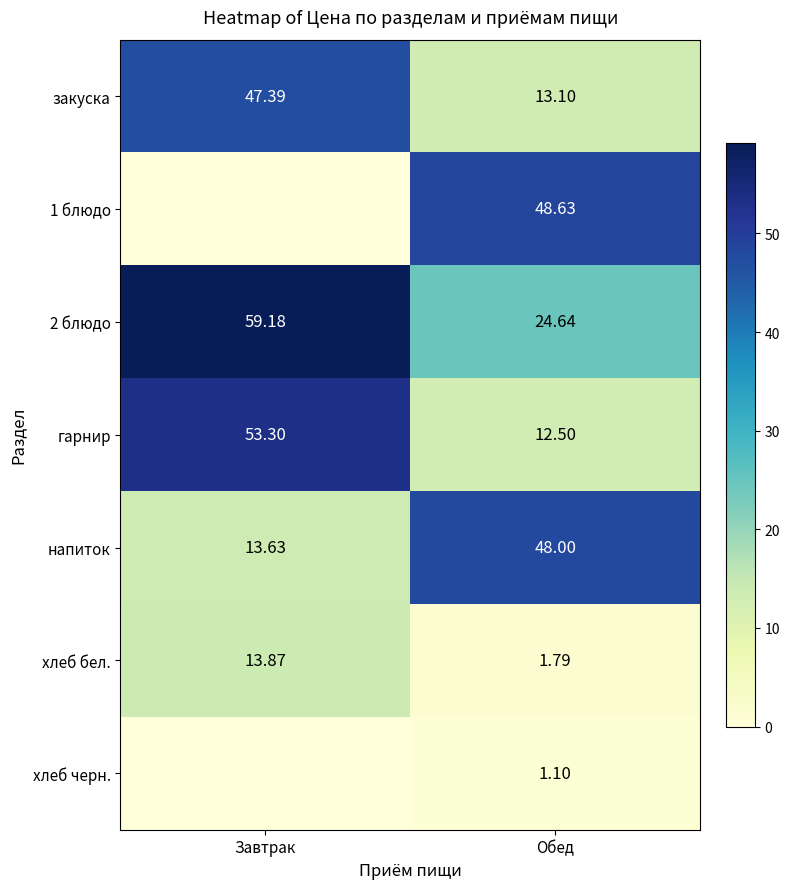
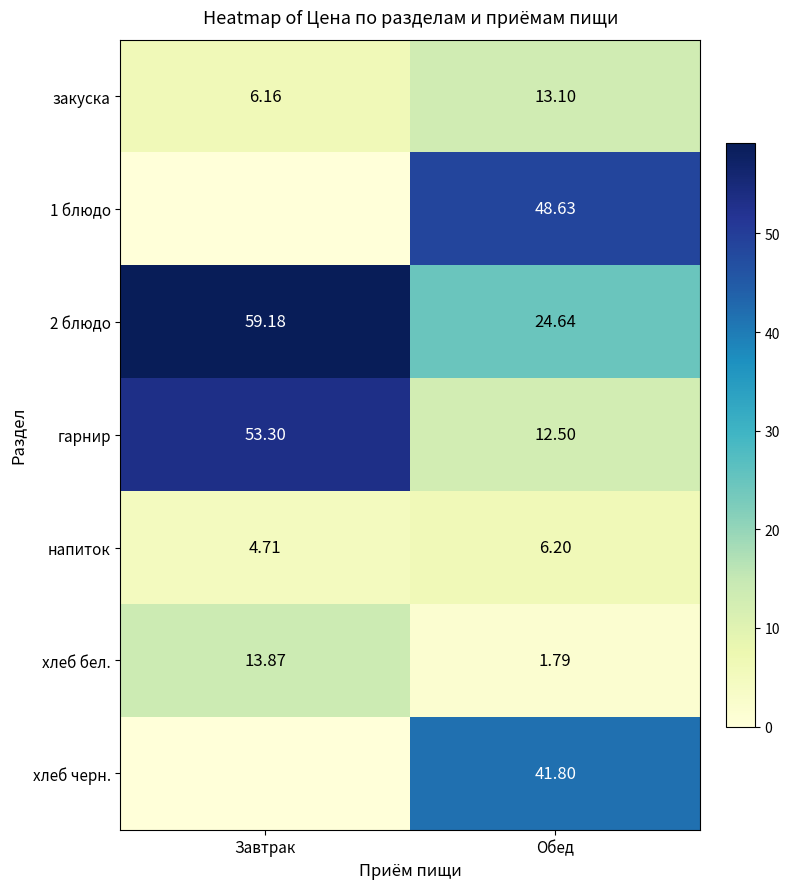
закуска, Завтрак: 47.39 -> 6.16
напиток, Завтрак: 13.63 -> 4.71
напиток, Обед: 48.00 -> 6.20
хлеб черн., Обед: 1.10 -> 41.80
